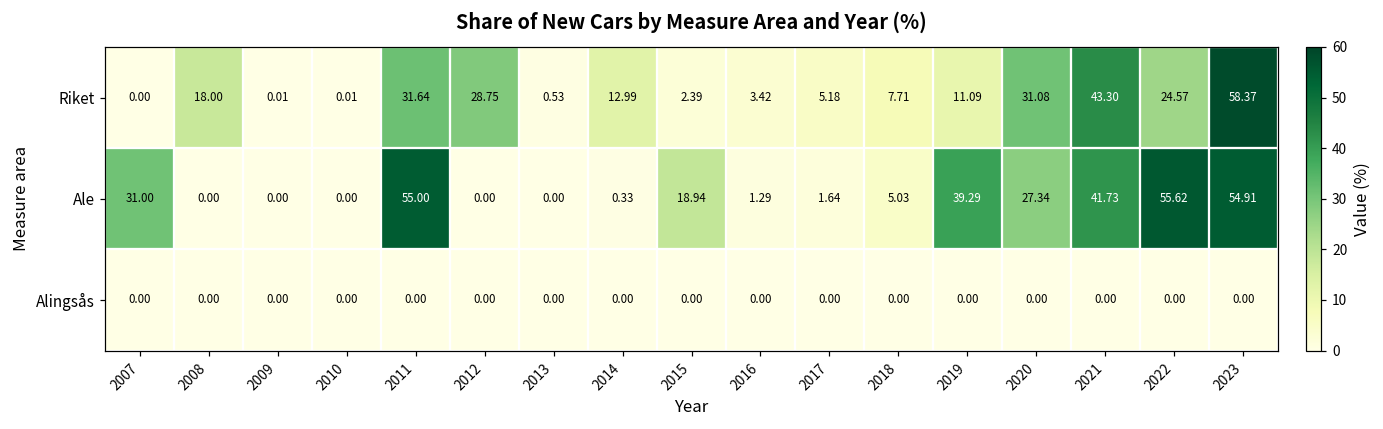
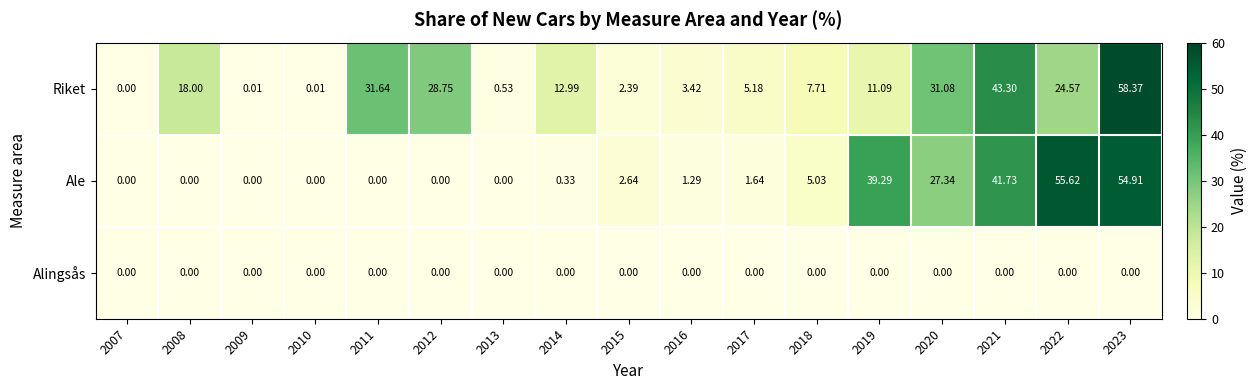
Ale, 2007: 31.00 -> 0.00
Ale, 2011: 55.00 -> 0.00
Ale, 2015: 18.94 -> 2.64
